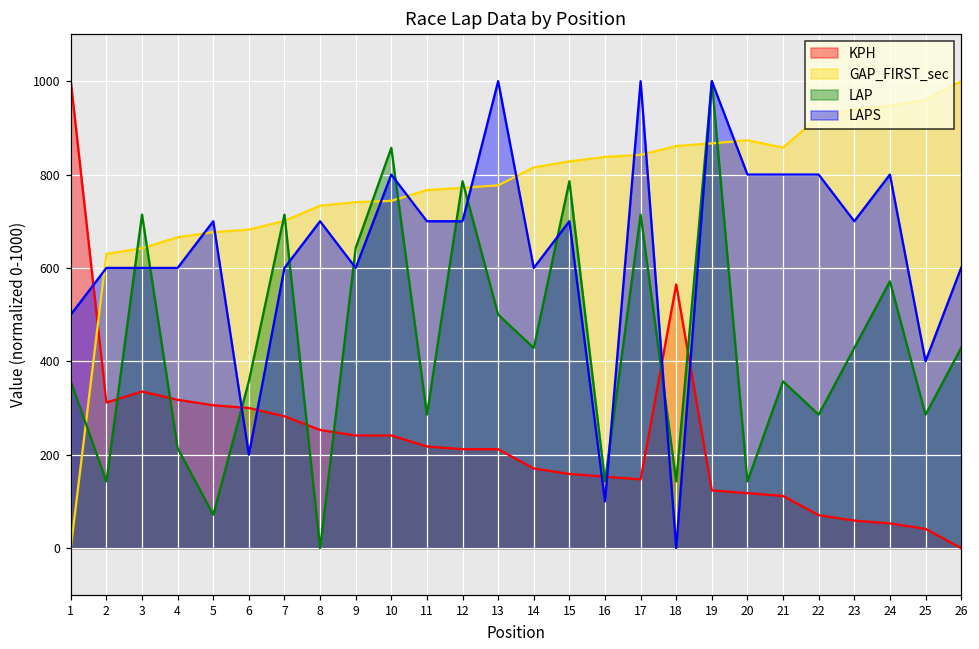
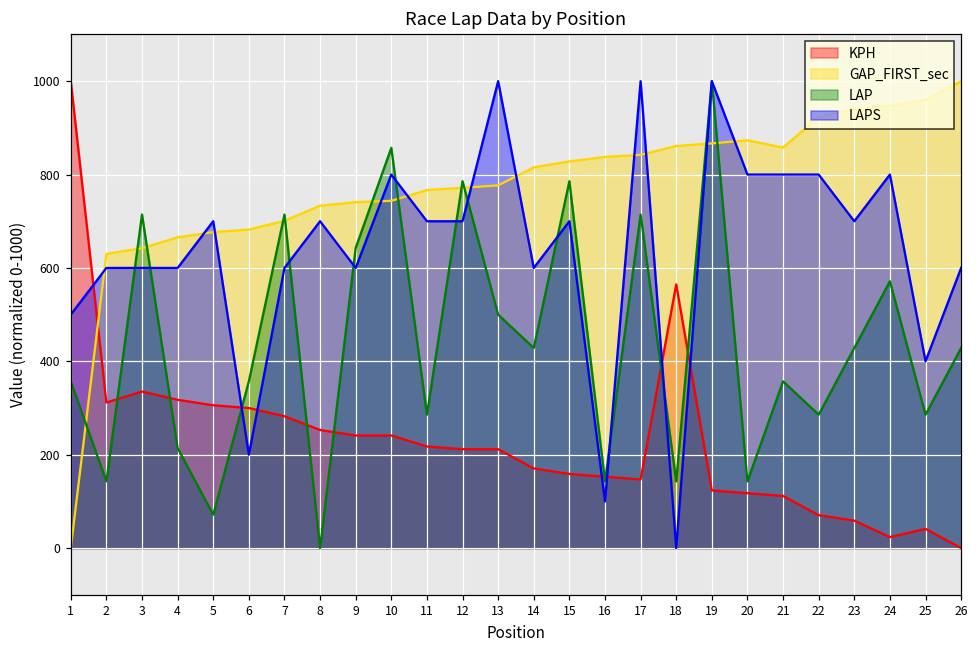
KPH, 24: 50 -> 20
